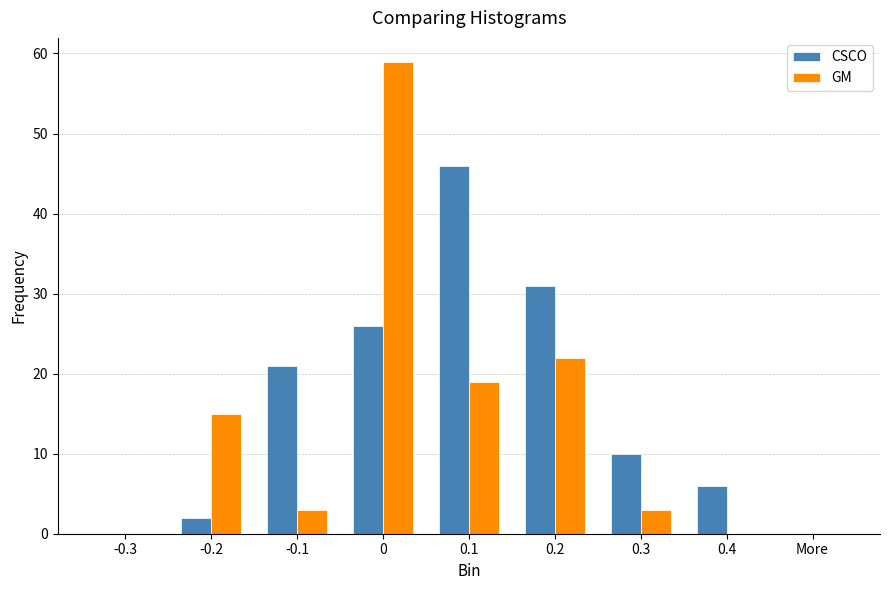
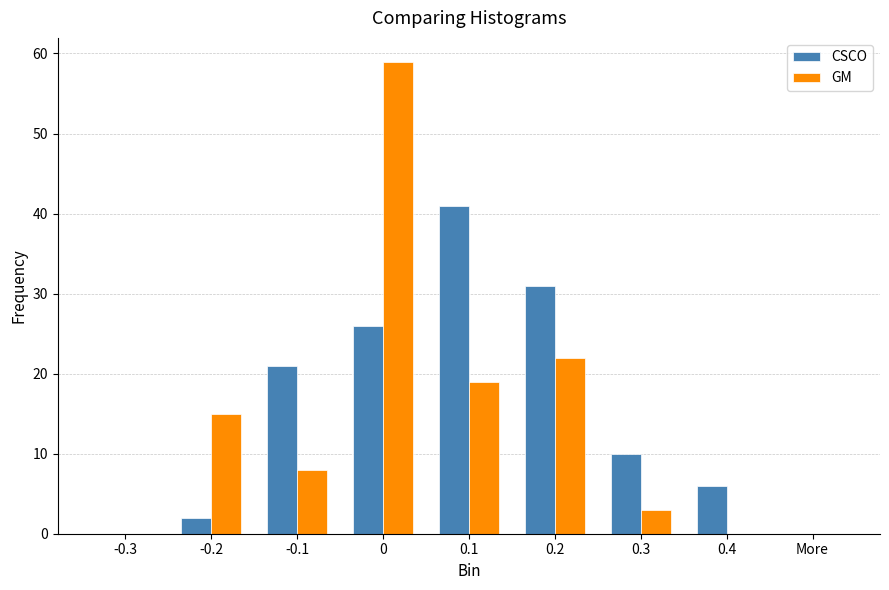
GM, -0.1: 3 -> 8
CSCO, 0.1: 46 -> 41
